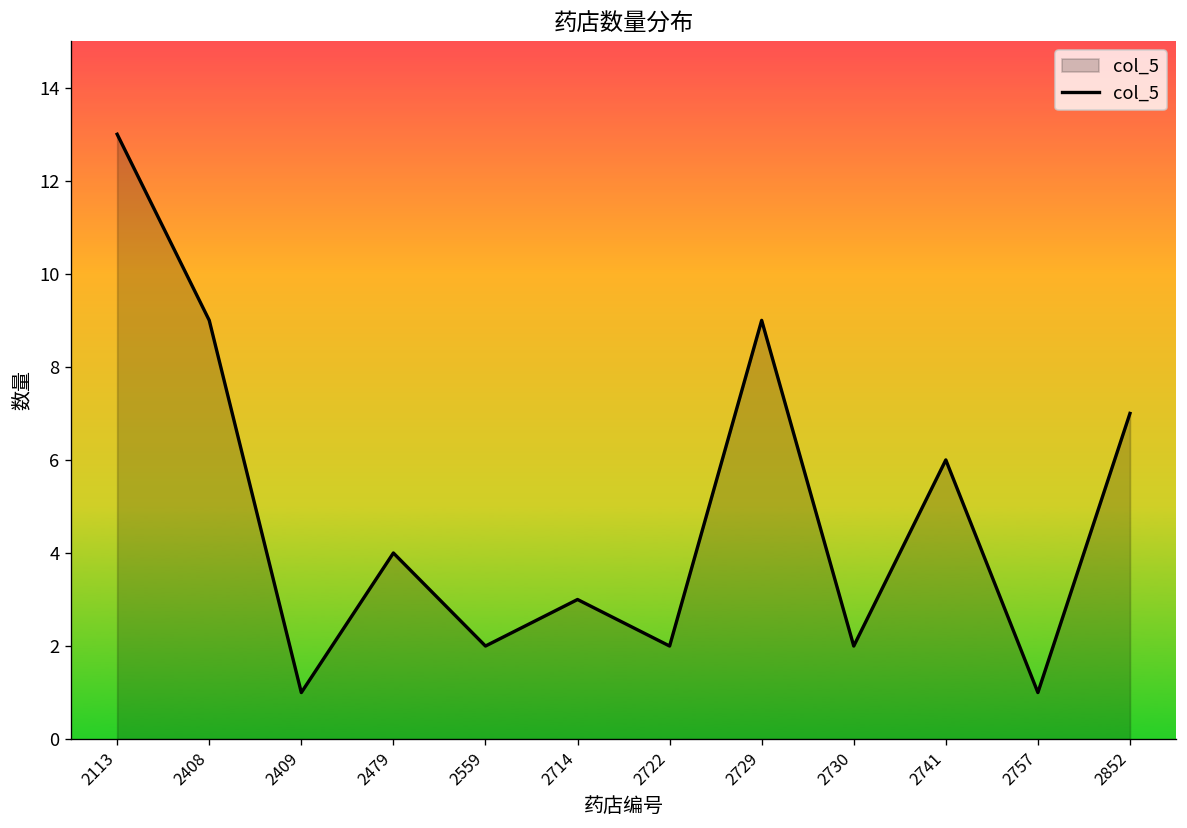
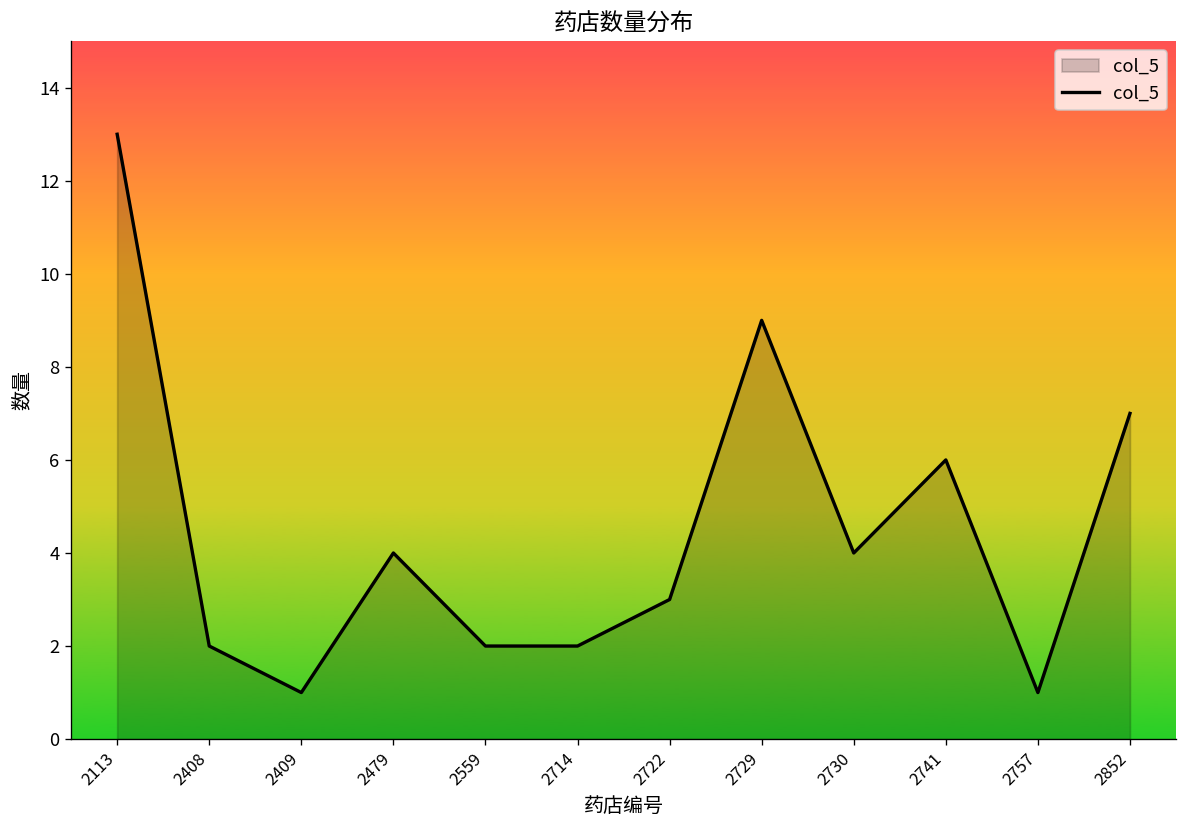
2408: 9 -> 2
2714: 3 -> 2
2722: 2 -> 3
2730: 2 -> 4
